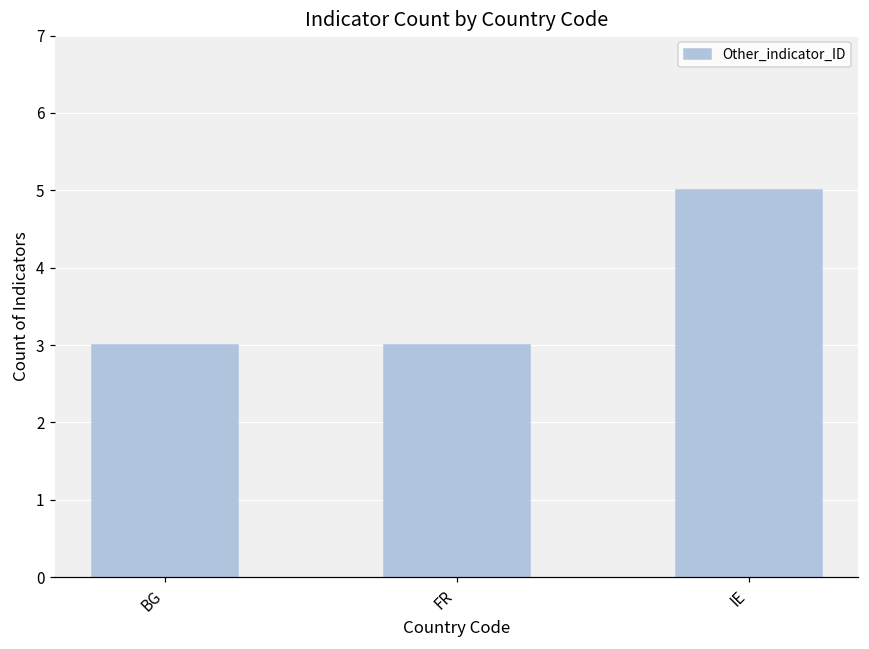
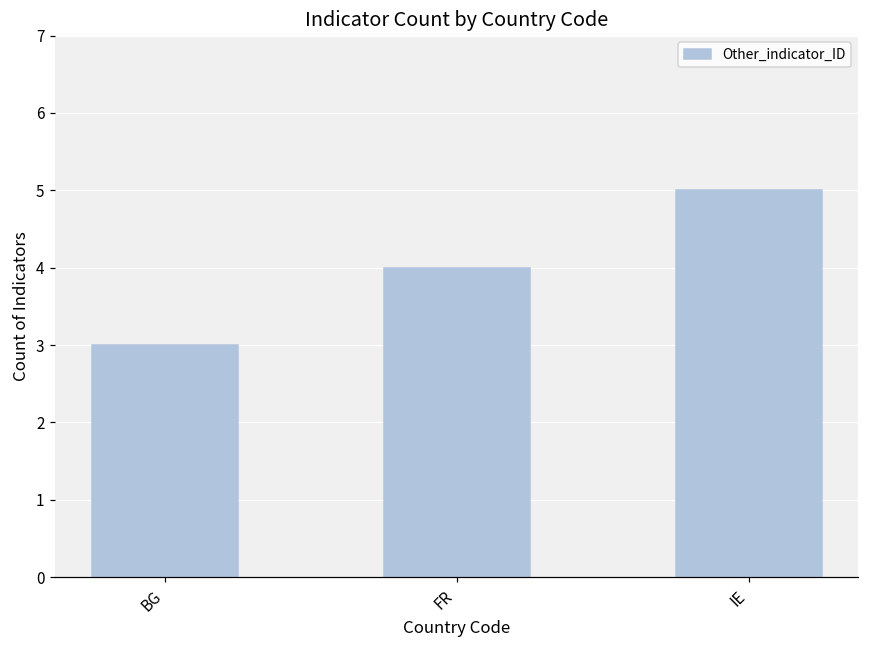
FR: 3 -> 4
